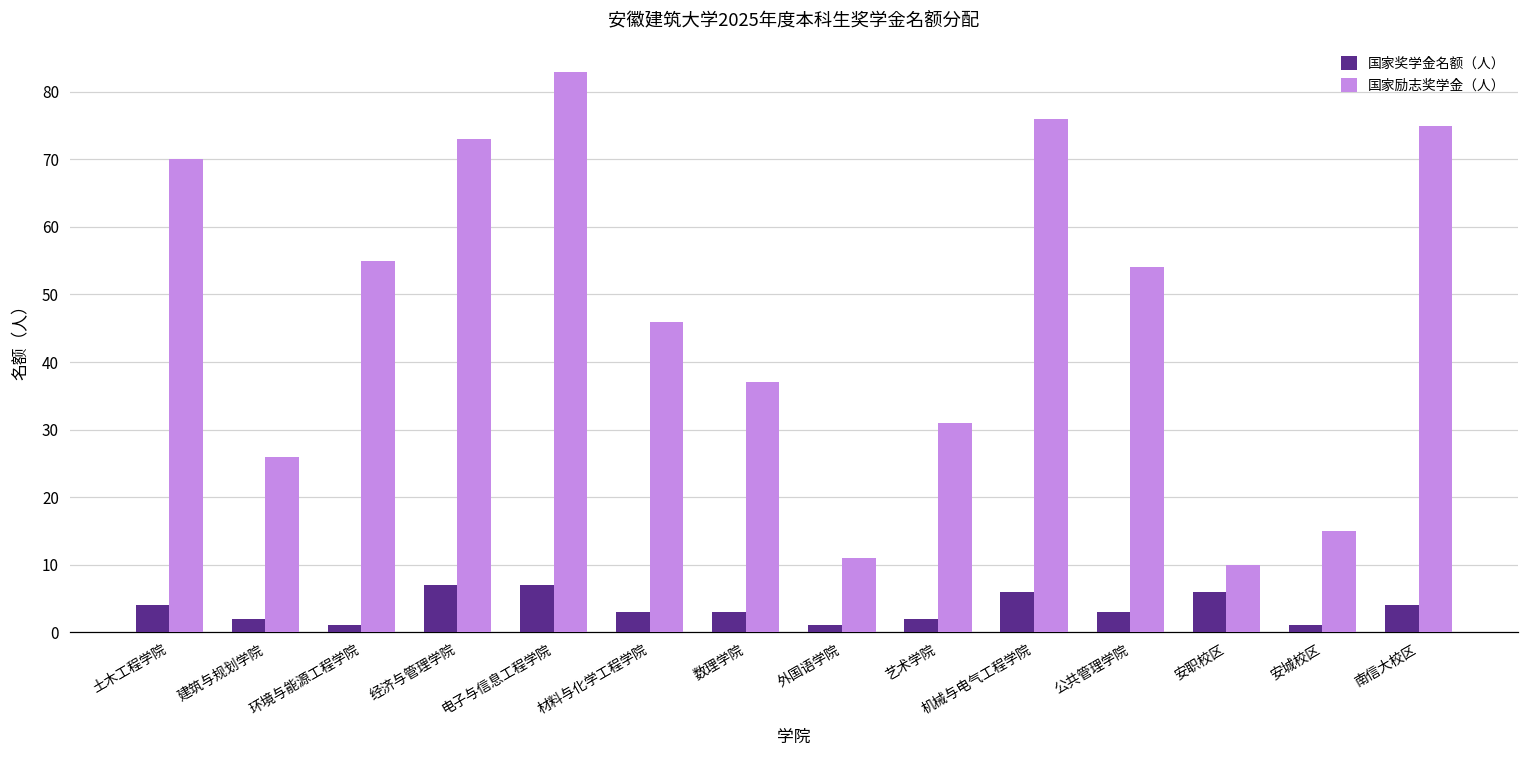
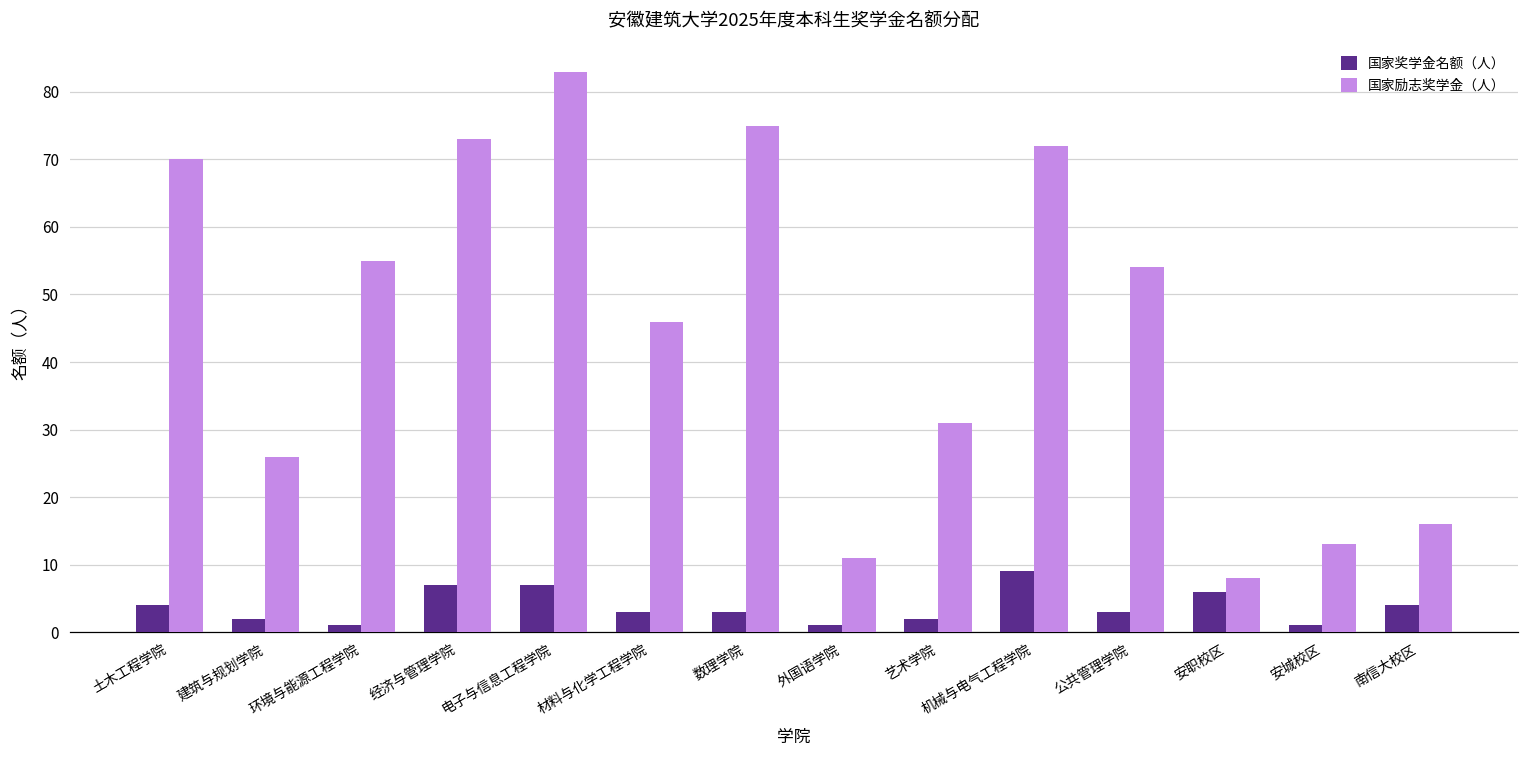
国家励志奖学金（人）, 数理学院: 37 -> 75
国家奖学金名额（人）, 机械与电气工程学院: 6 -> 9
国家励志奖学金（人）, 机械与电气工程学院: 76 -> 72
国家励志奖学金（人）, 安职校区: 10 -> 8
国家励志奖学金（人）, 安城校区: 15 -> 13
国家励志奖学金（人）, 南信大校区: 75 -> 16
